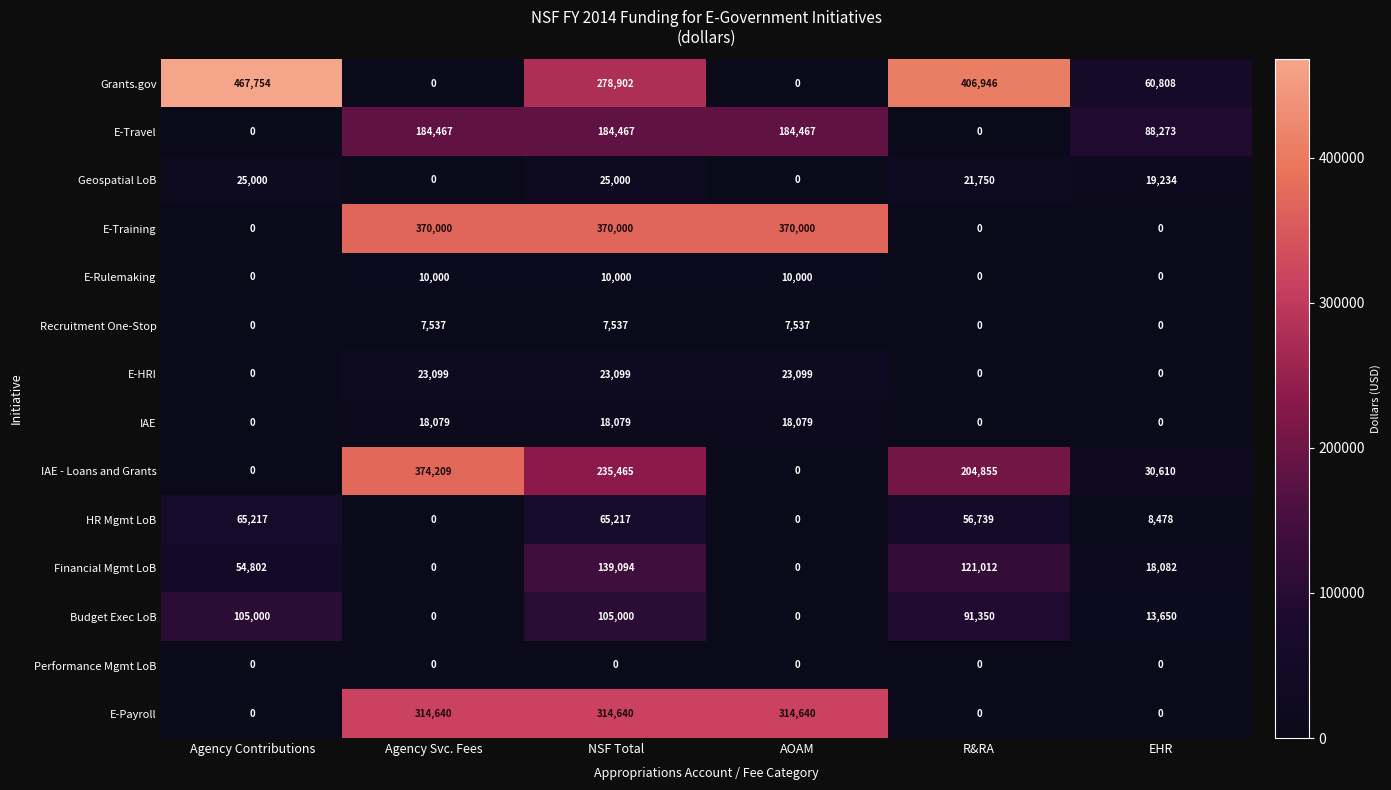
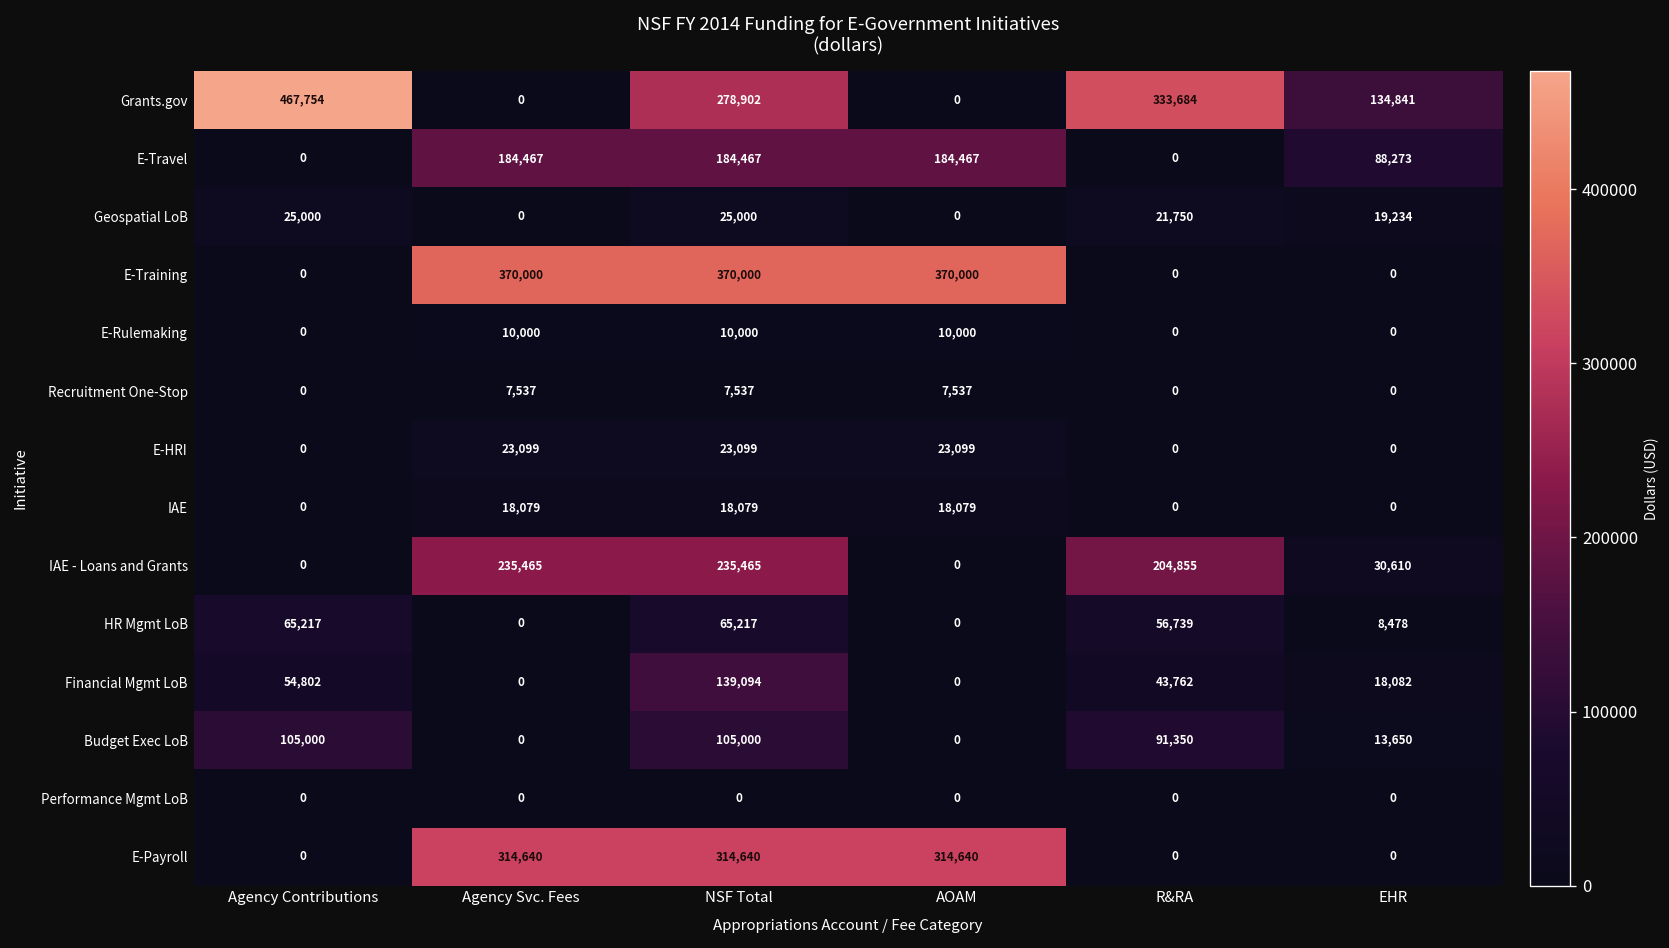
Grants.gov, R&RA: 406,946 -> 333,684
Grants.gov, EHR: 60,808 -> 134,841
IAE - Loans and Grants, Agency Svc. Fees: 374,209 -> 235,465
Financial Mgmt LoB, R&RA: 121,012 -> 43,762
